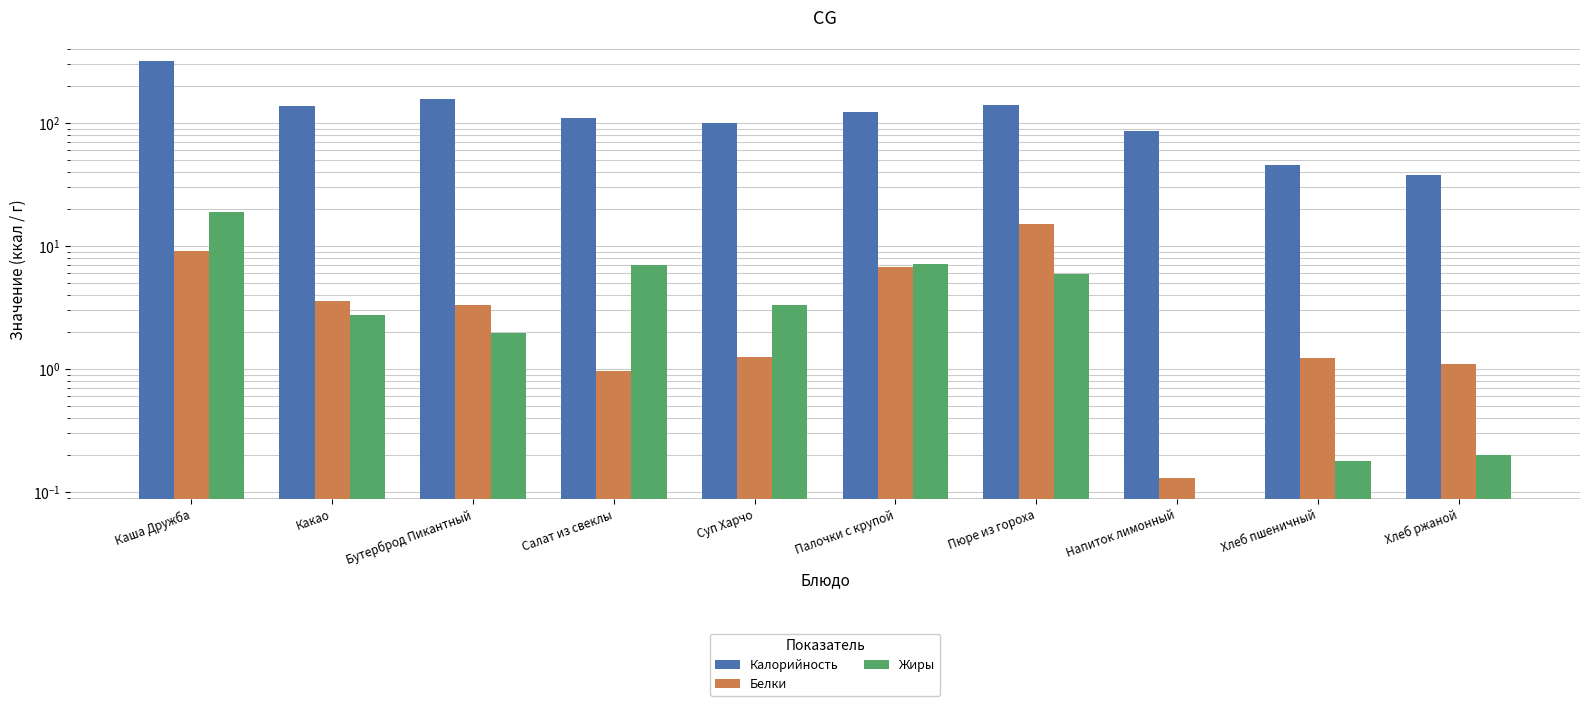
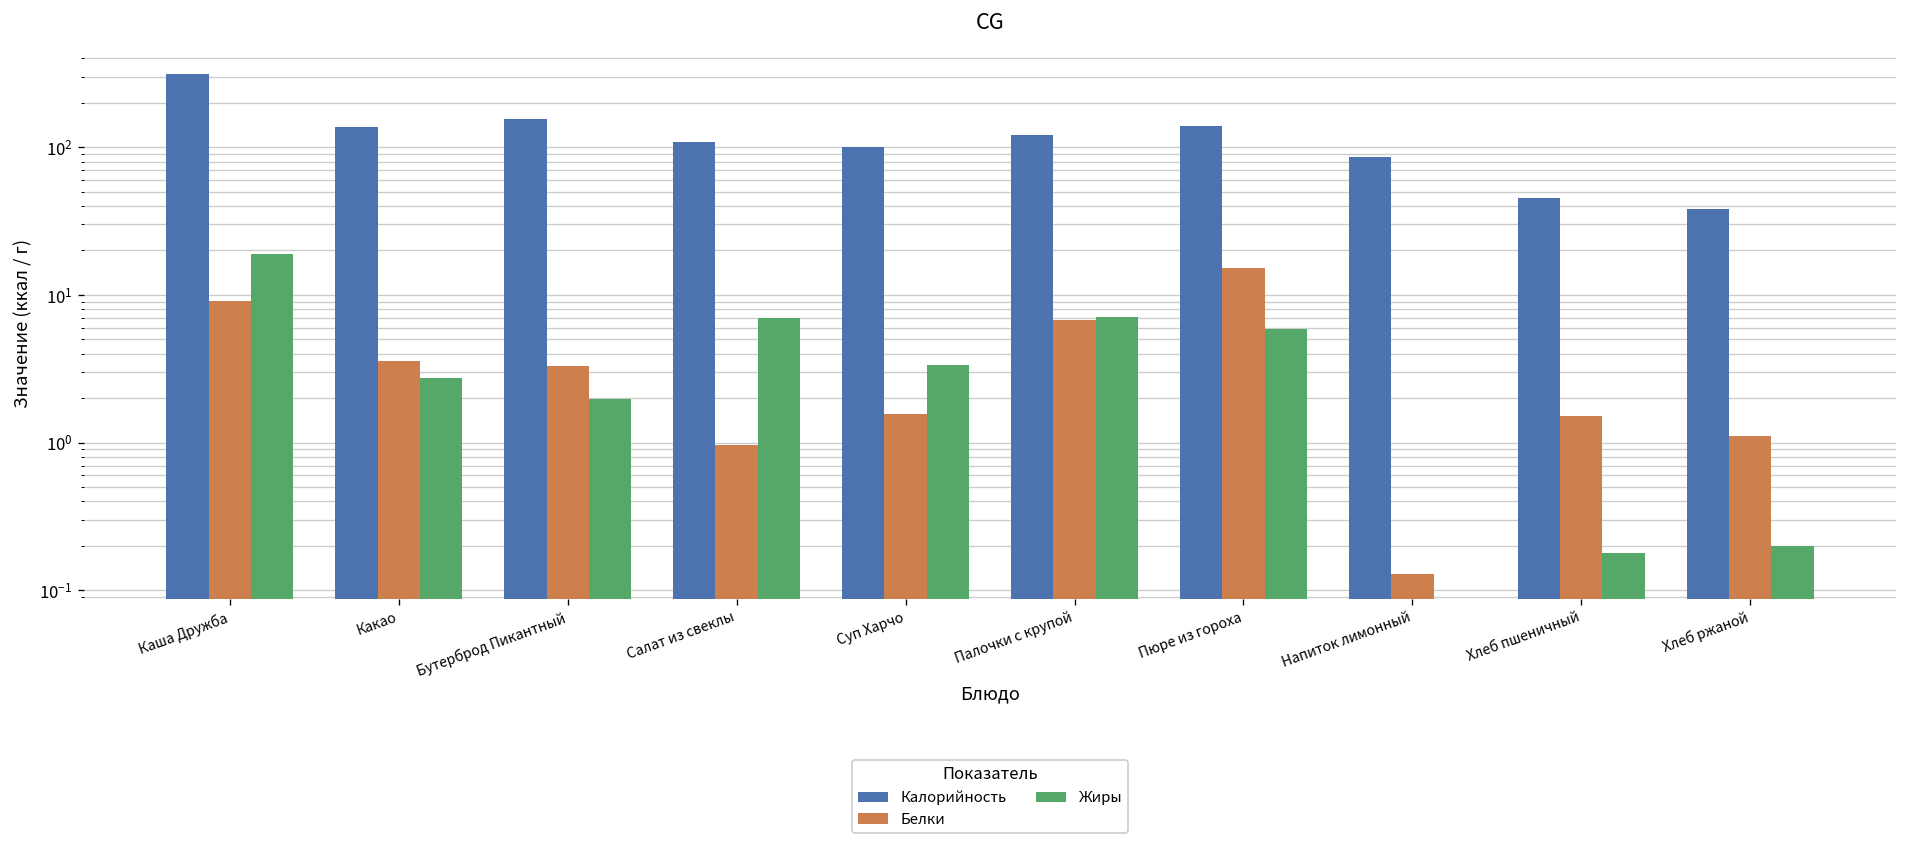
Белки, Суп Харчо: 1.3 -> 1.6
Белки, Хлеб пшеничный: 1.2 -> 1.5
